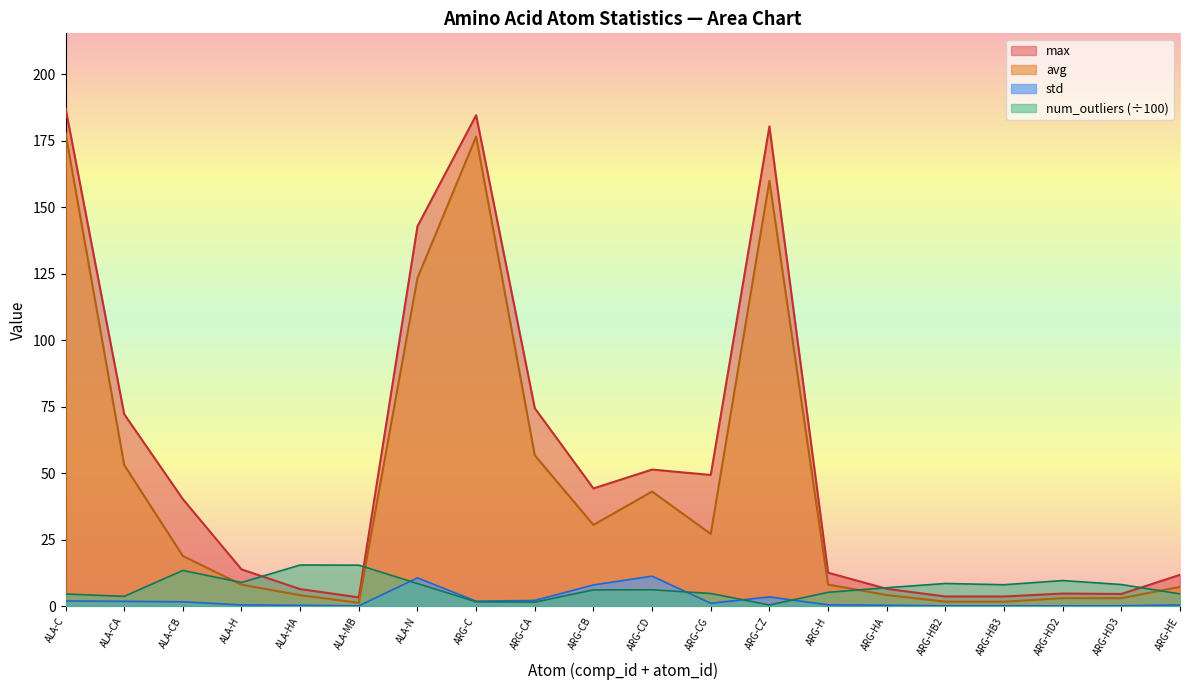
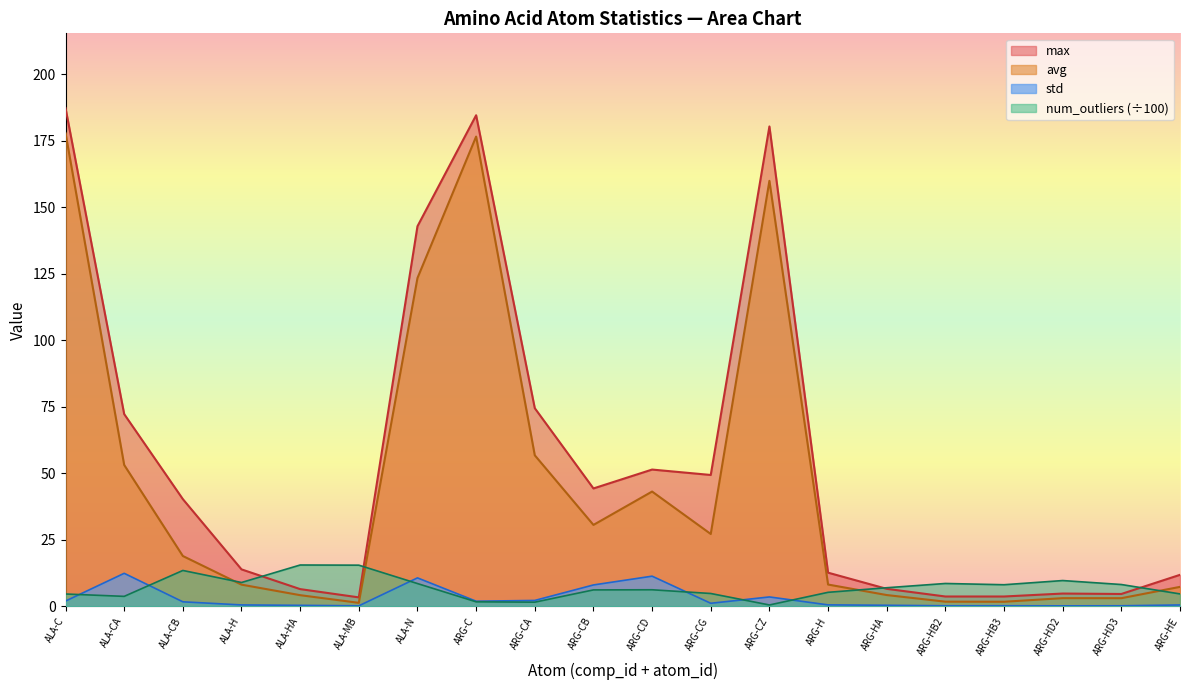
std, ALA-CA: 2 -> 12
